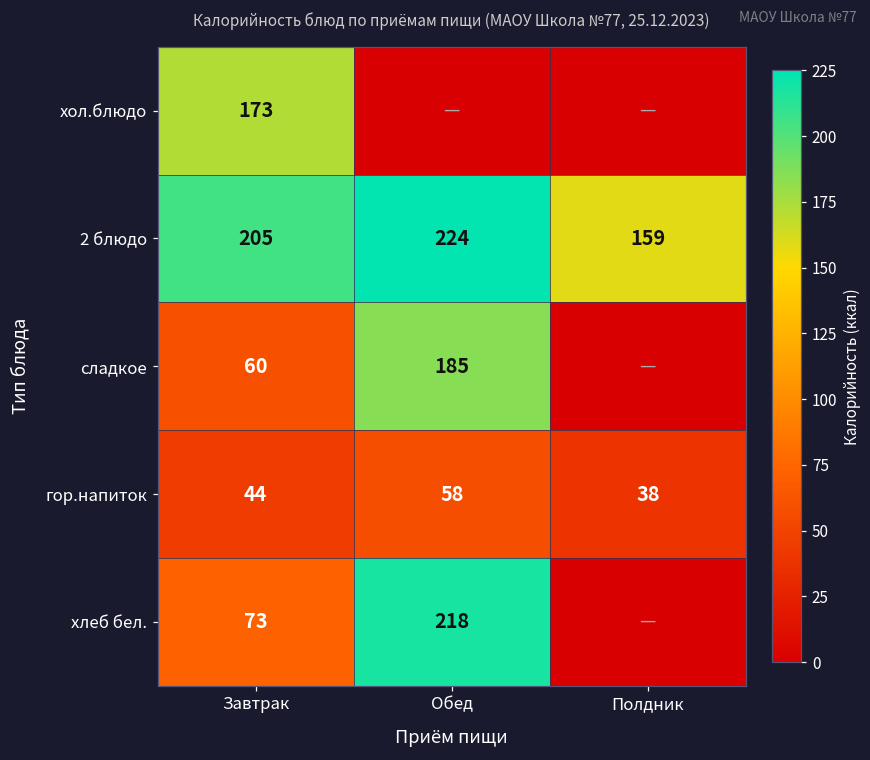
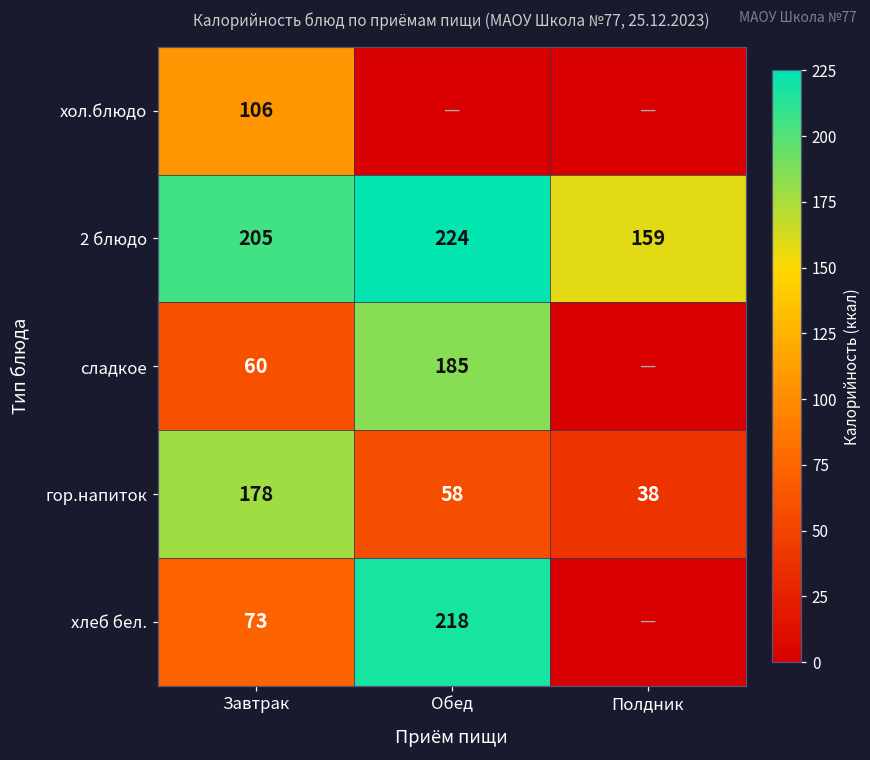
хол.блюдо, Завтрак: 173 -> 106
гор.напиток, Завтрак: 44 -> 178
